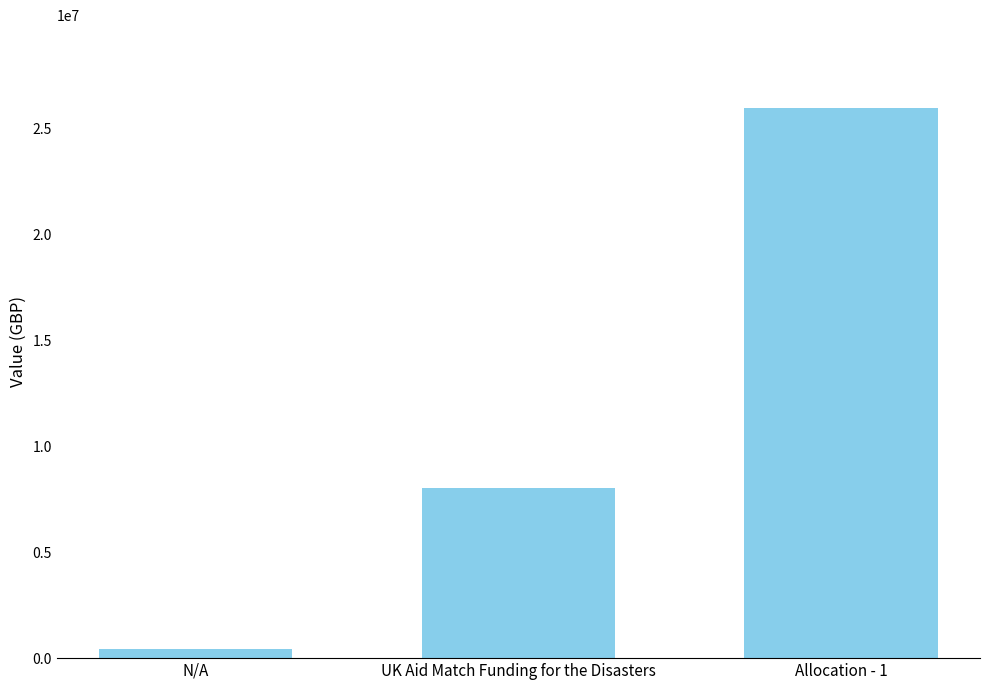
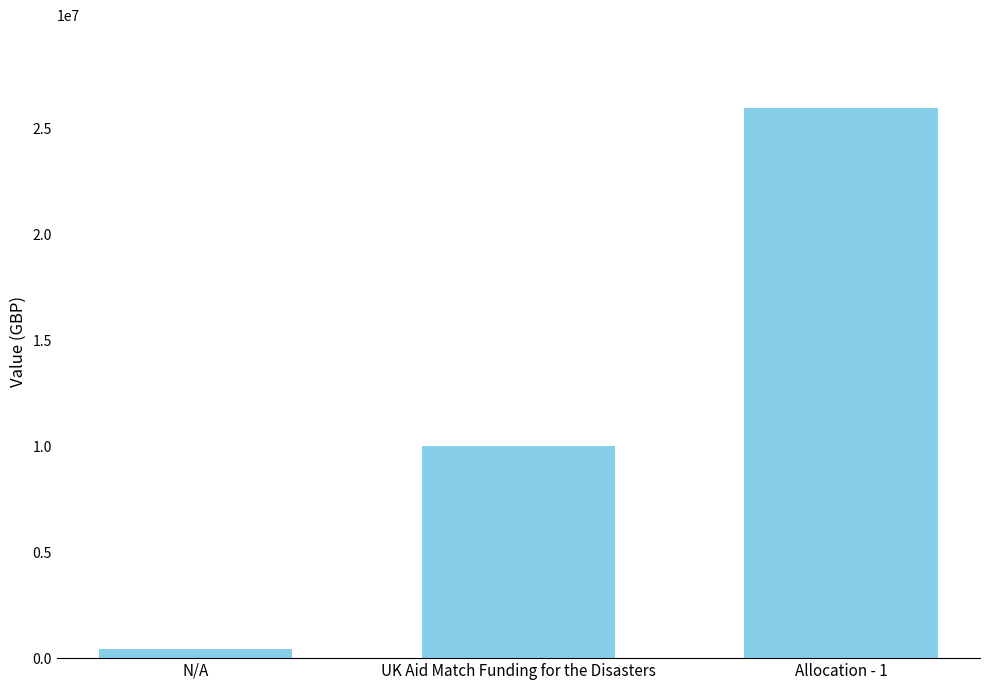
UK Aid Match Funding for the Disasters: 8000000 -> 10000000
